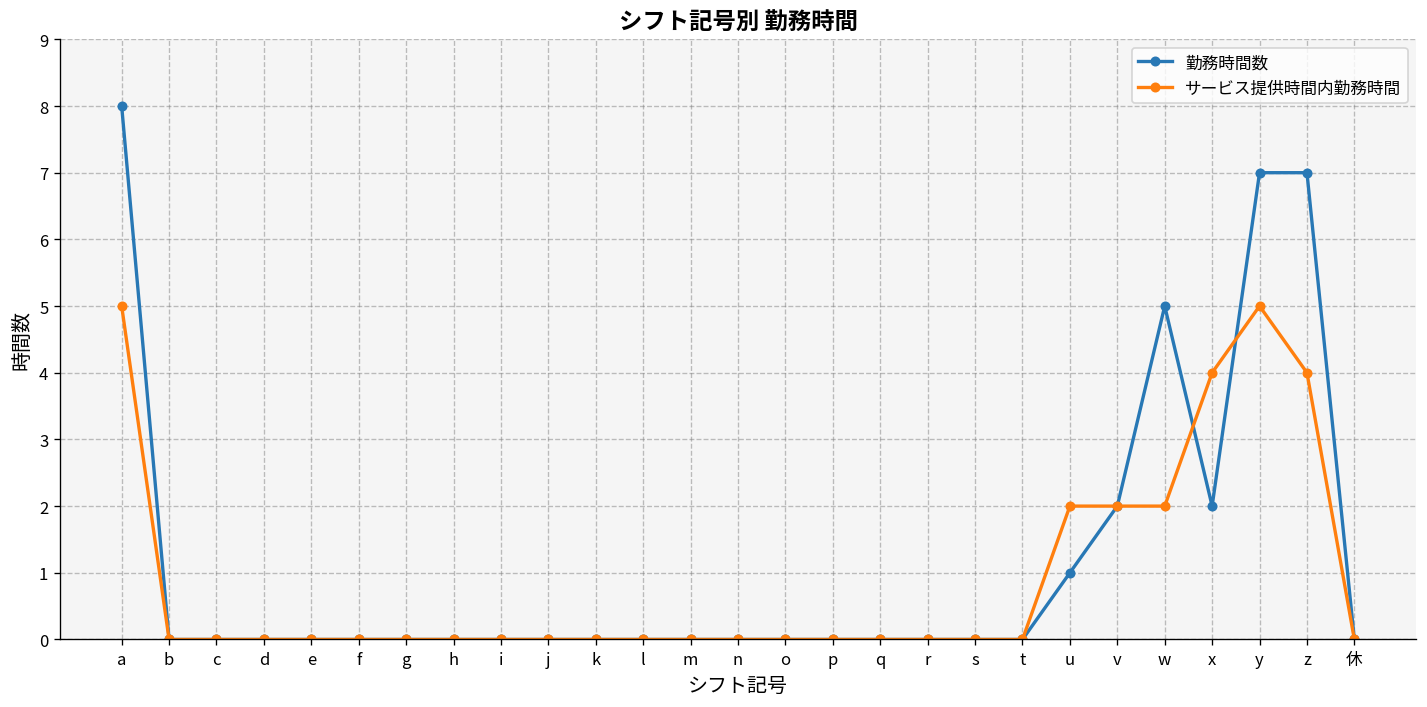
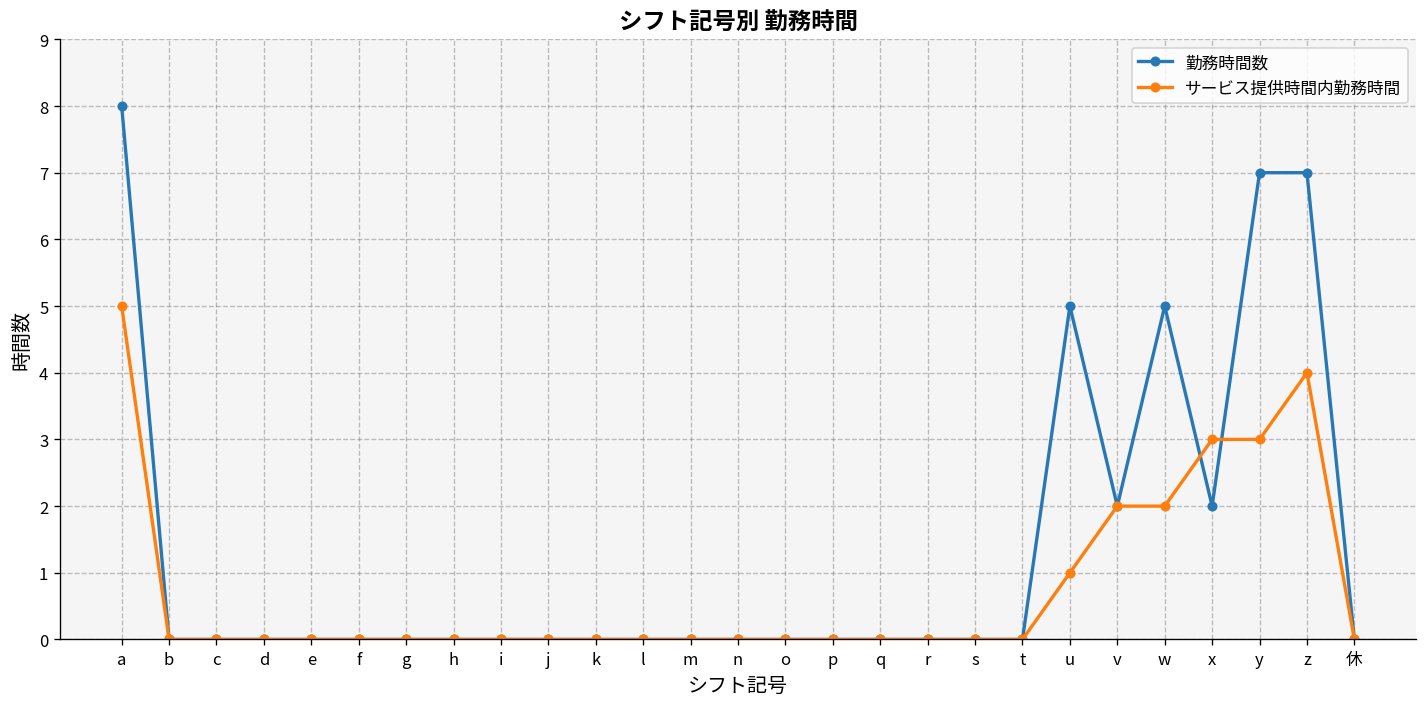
勤務時間数, u: 1 -> 5
サービス提供時間内勤務時間, u: 2 -> 1
サービス提供時間内勤務時間, x: 4 -> 3
サービス提供時間内勤務時間, y: 5 -> 3
